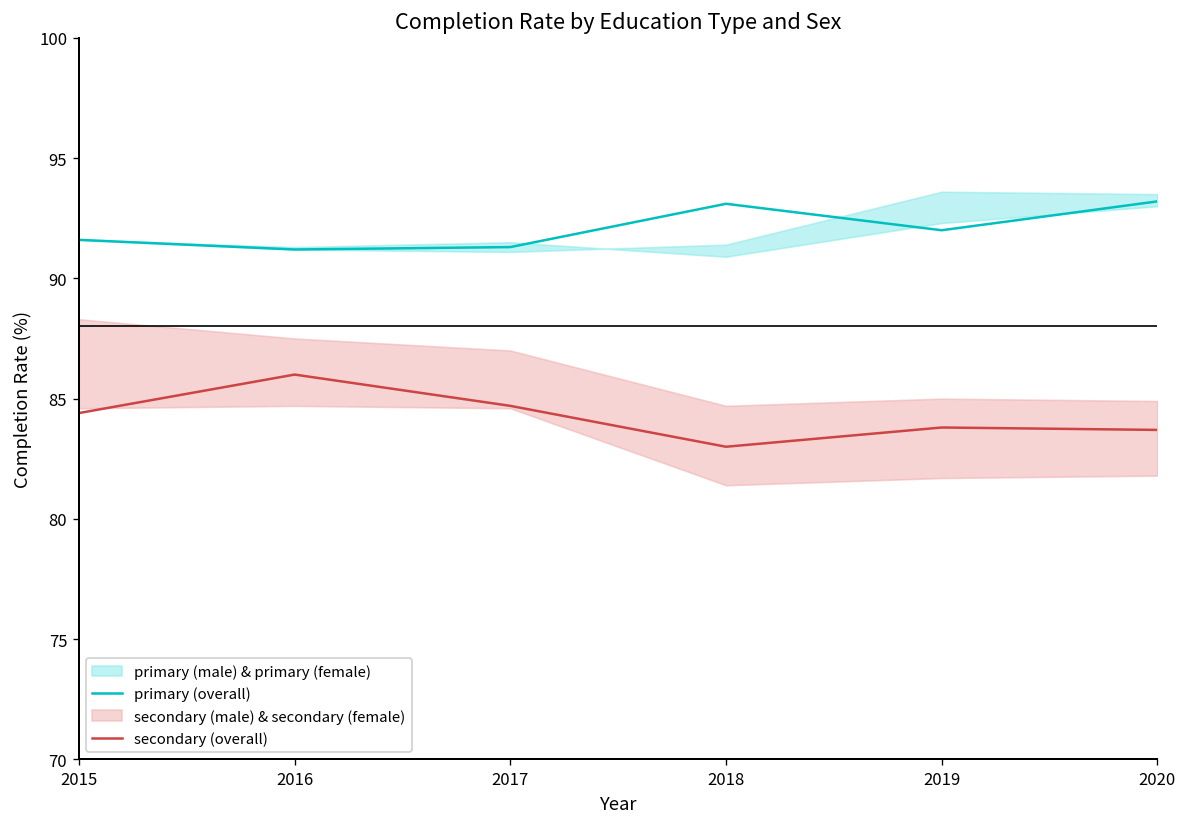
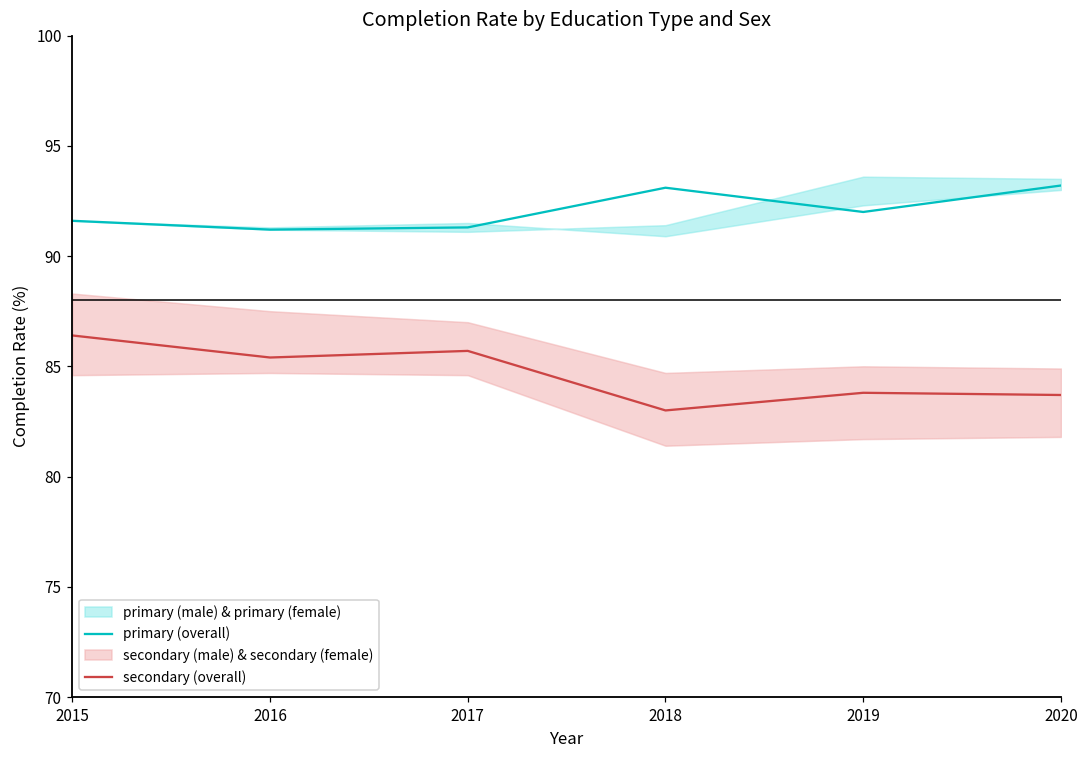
secondary (overall), 2015: 84.4 -> 86.4
secondary (overall), 2016: 86.0 -> 85.4
secondary (overall), 2017: 84.7 -> 85.7
